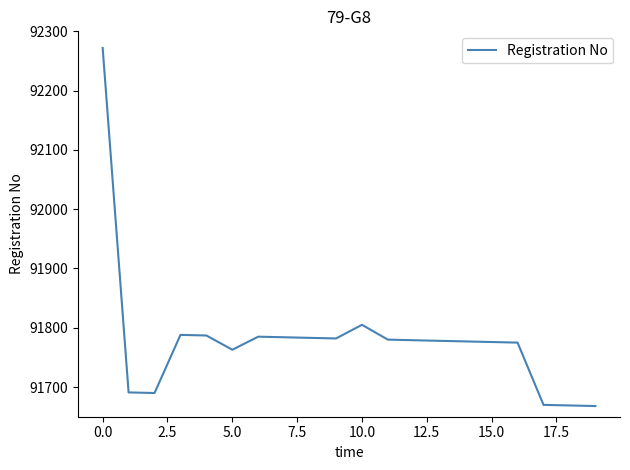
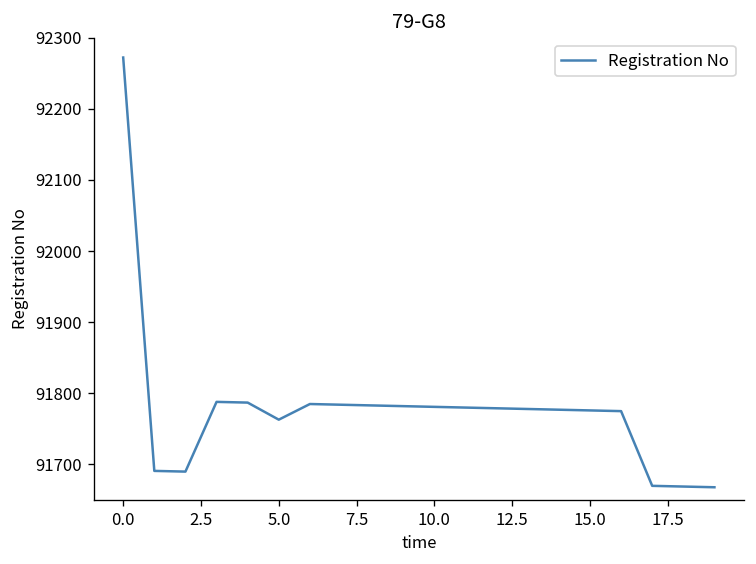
10.0: 91810 -> 91780
